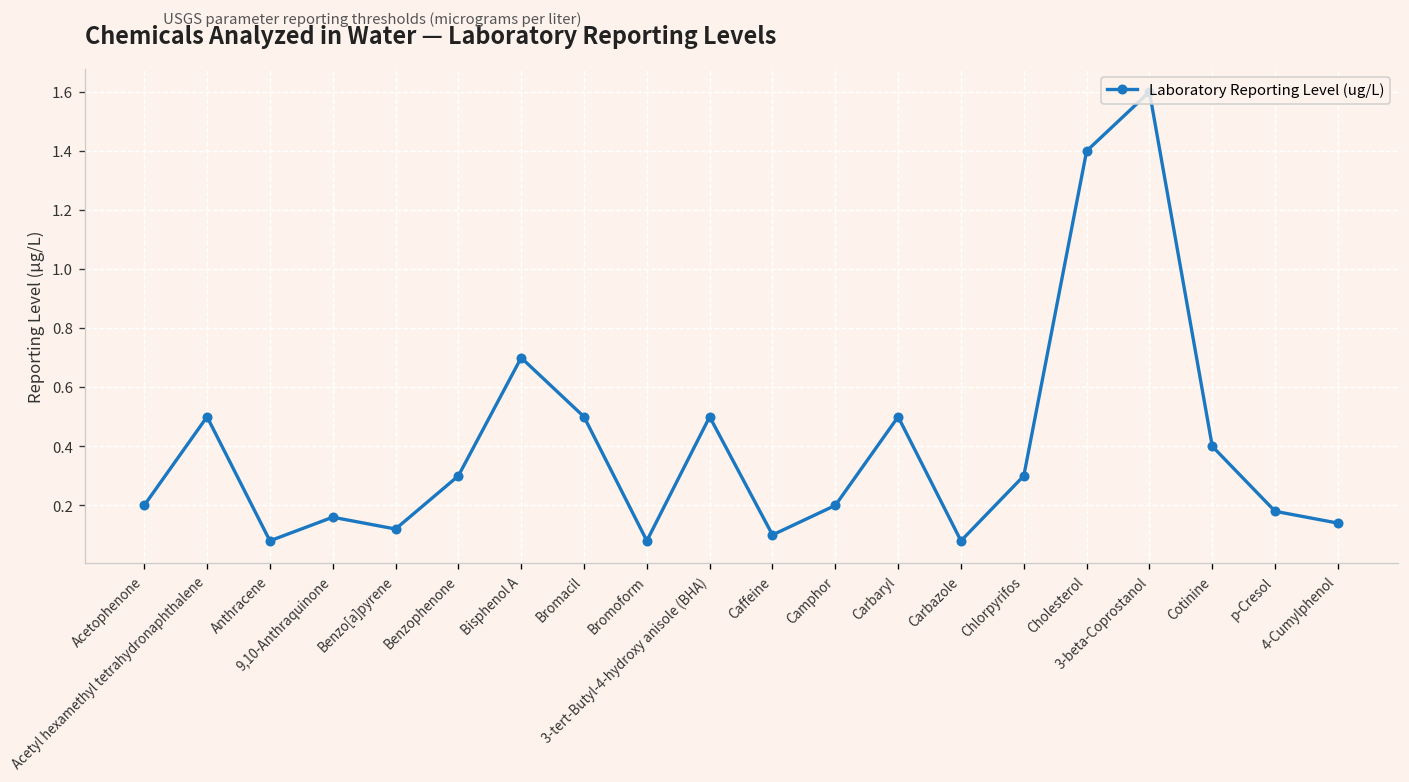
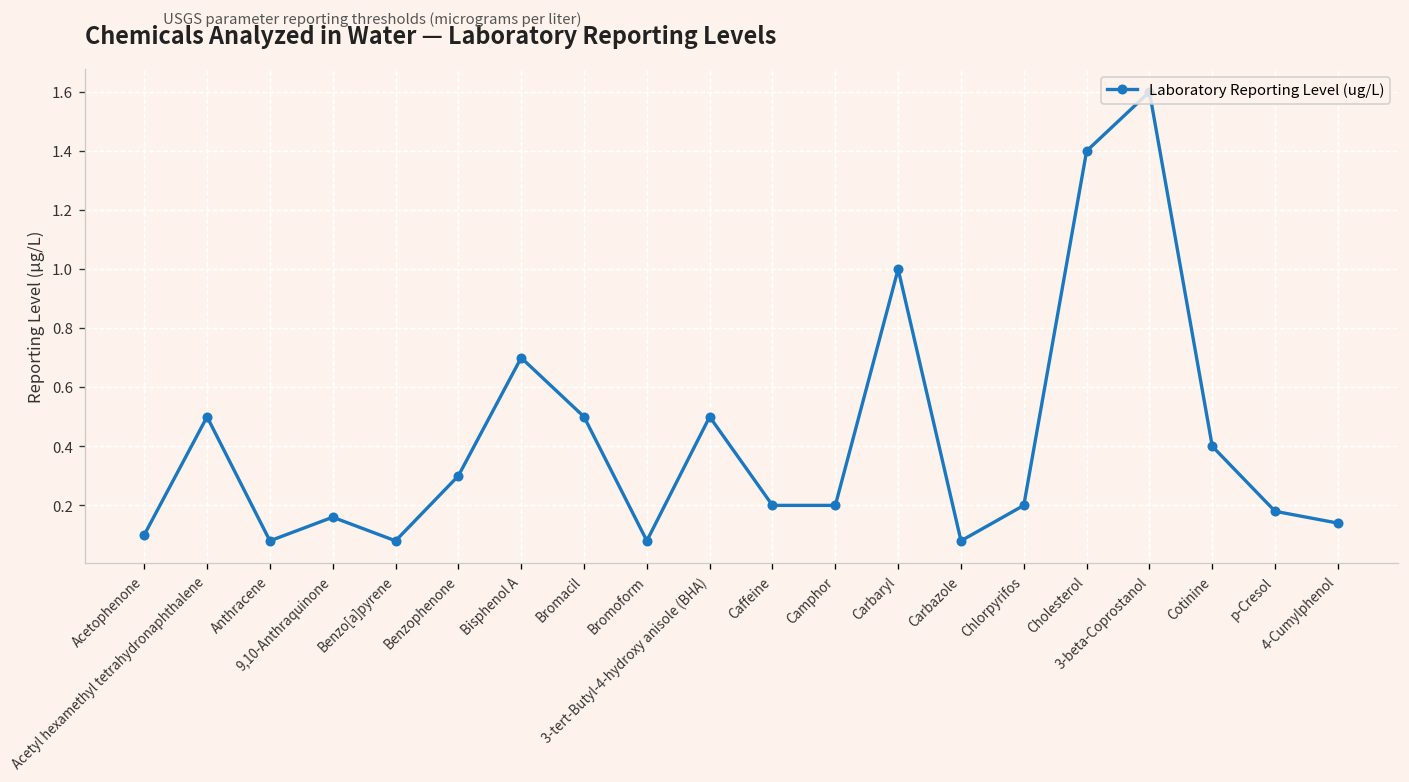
Acetophenone: 0.2 -> 0.1
Benzo[a]pyrene: 0.12 -> 0.08
Caffeine: 0.1 -> 0.2
Carbaryl: 0.5 -> 1.0
Chlorpyrifos: 0.3 -> 0.2
